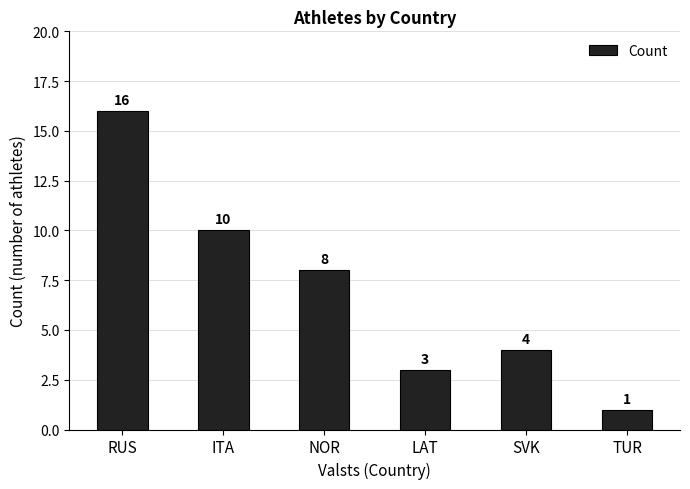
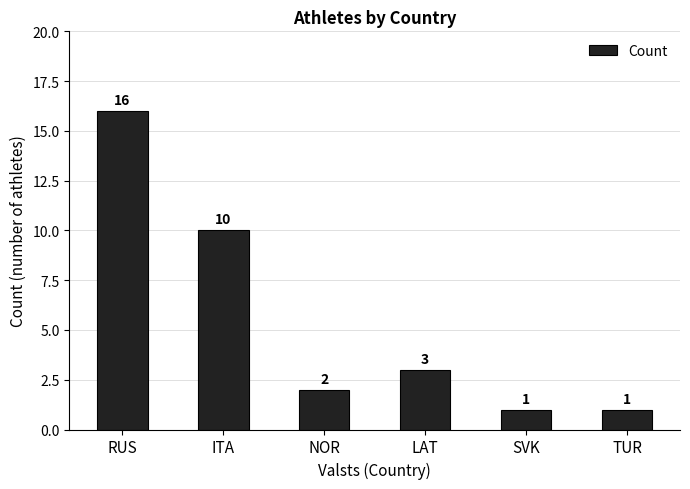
NOR: 8 -> 2
SVK: 4 -> 1
